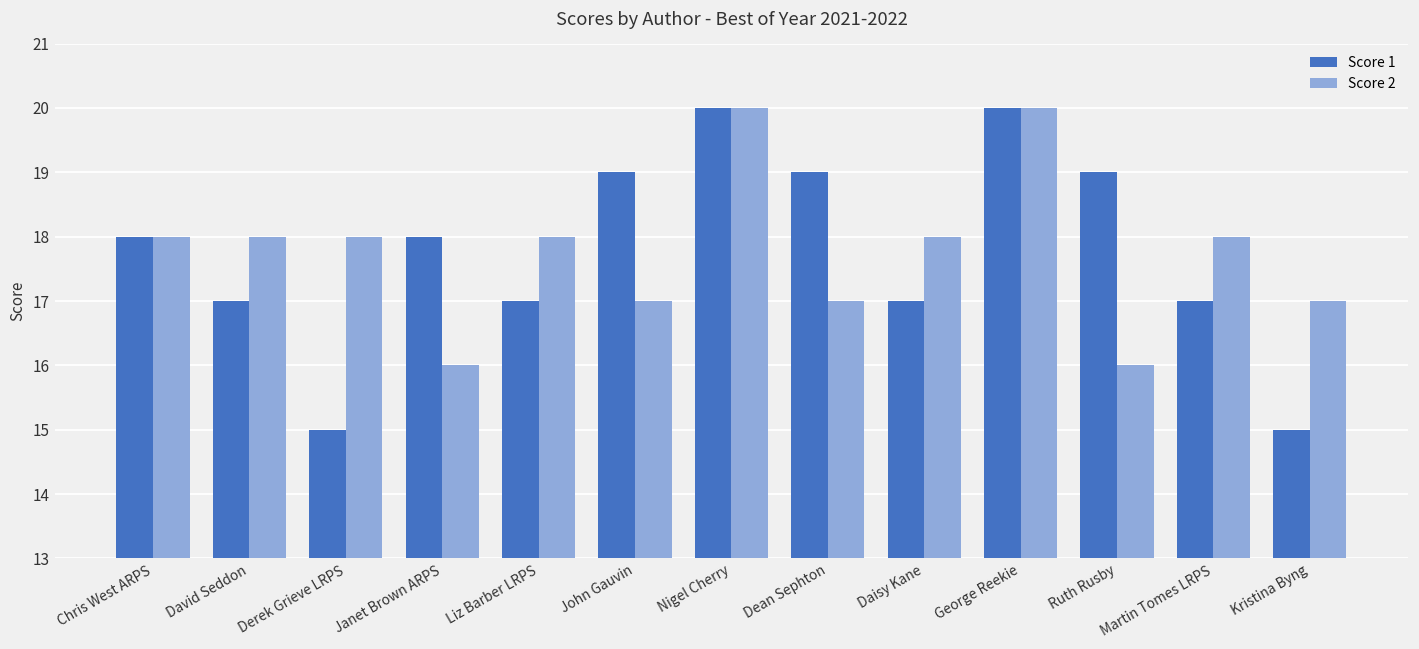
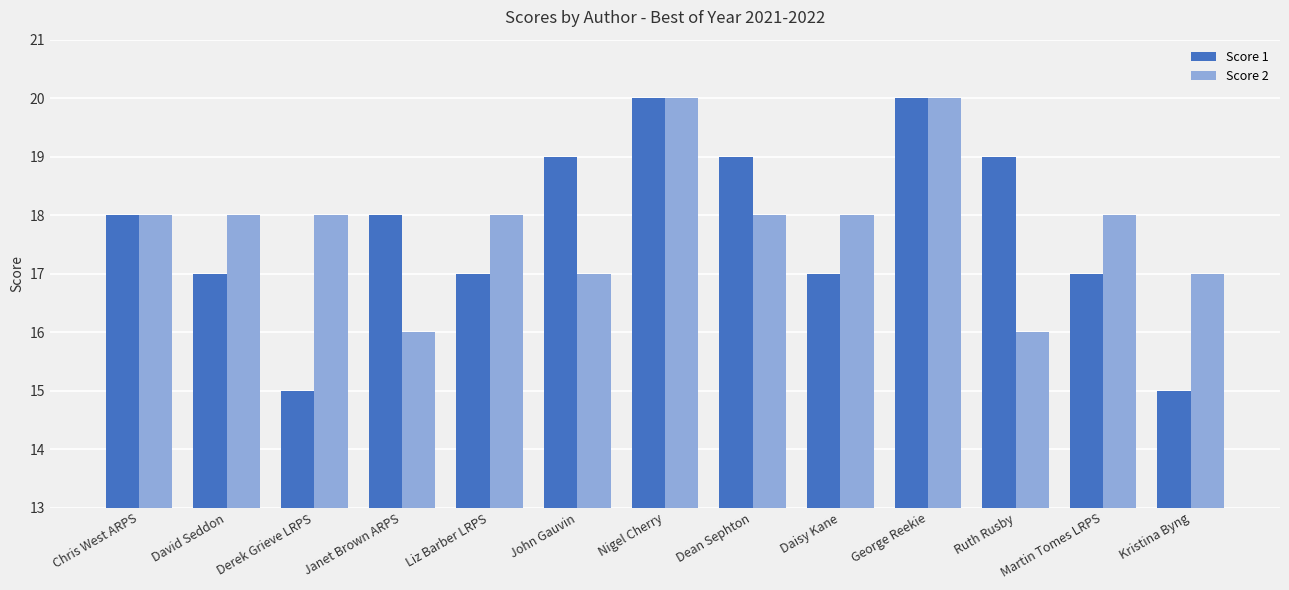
Score 2, Dean Sephton: 17 -> 18
